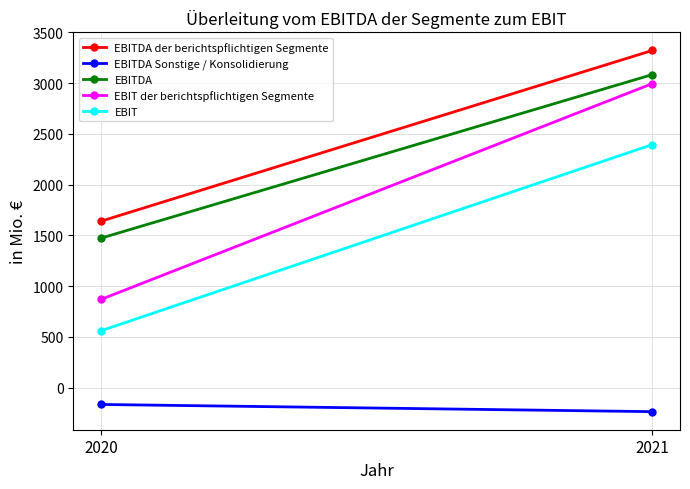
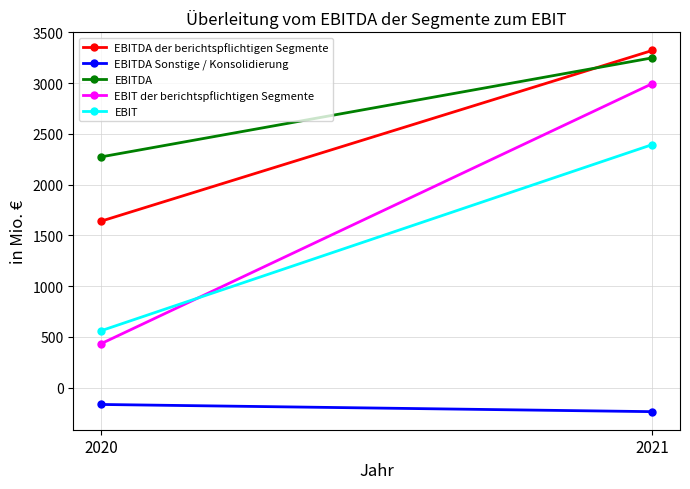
EBITDA, 2020: 1470 -> 2270
EBIT der berichtspflichtigen Segmente, 2020: 870 -> 430
EBITDA, 2021: 3090 -> 3250
